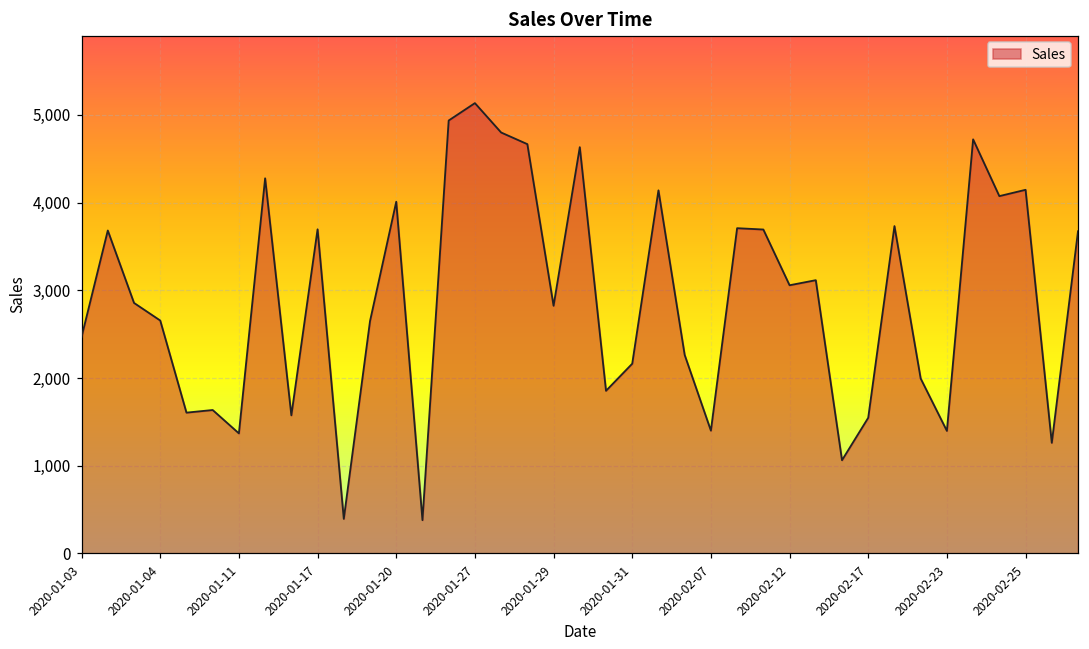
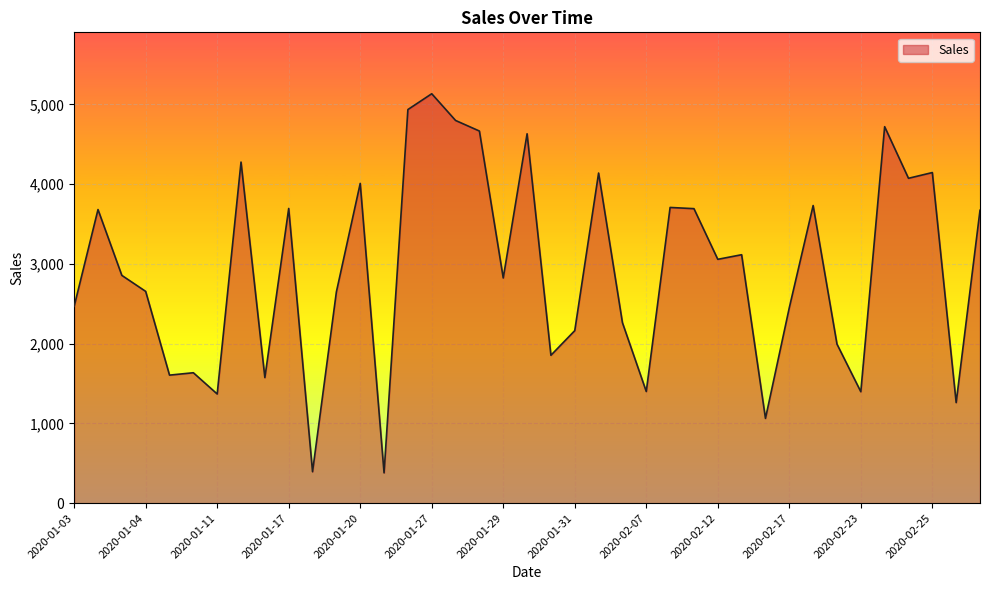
2020-02-17: 1,500 -> 2,500
